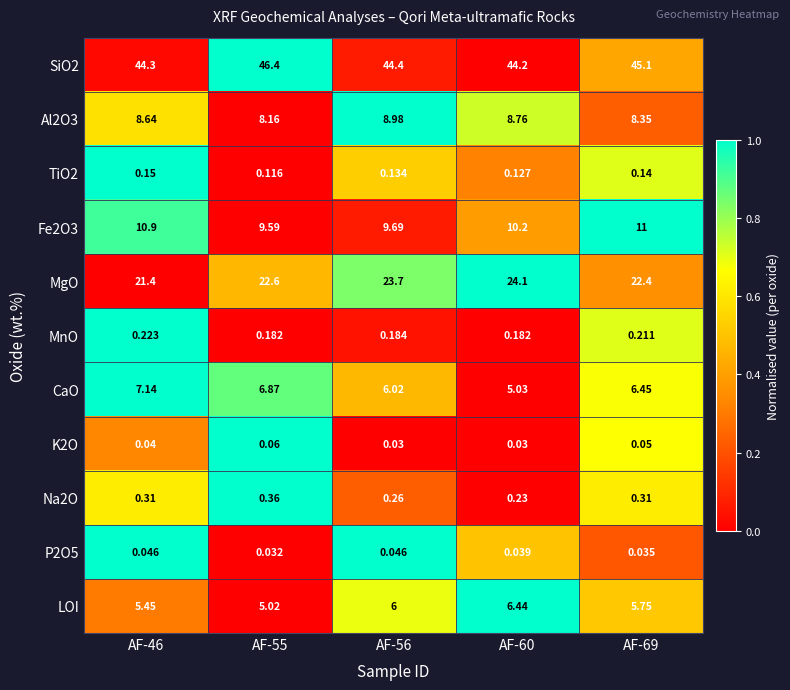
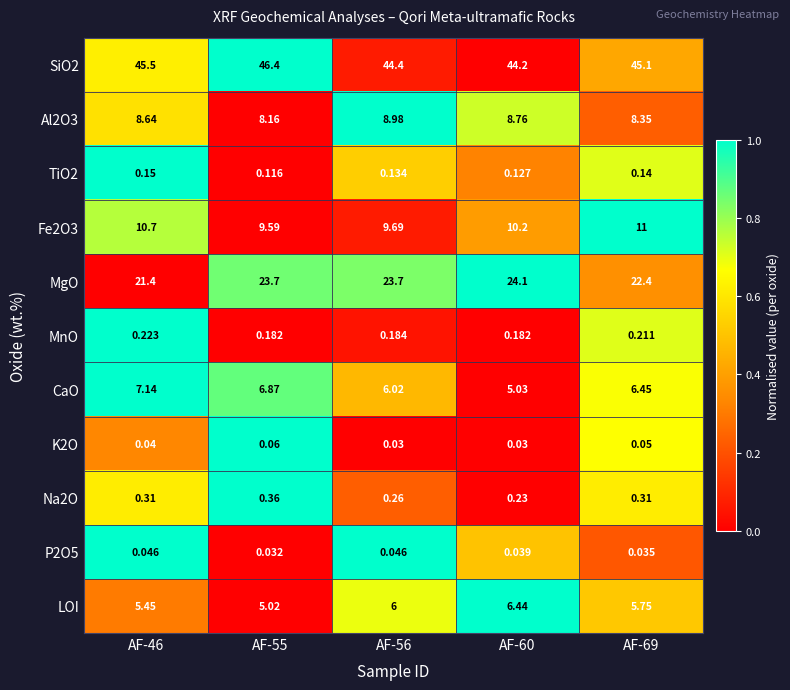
SiO2, AF-46: 44.3 -> 45.5
Fe2O3, AF-46: 10.9 -> 10.7
MgO, AF-55: 22.6 -> 23.7
